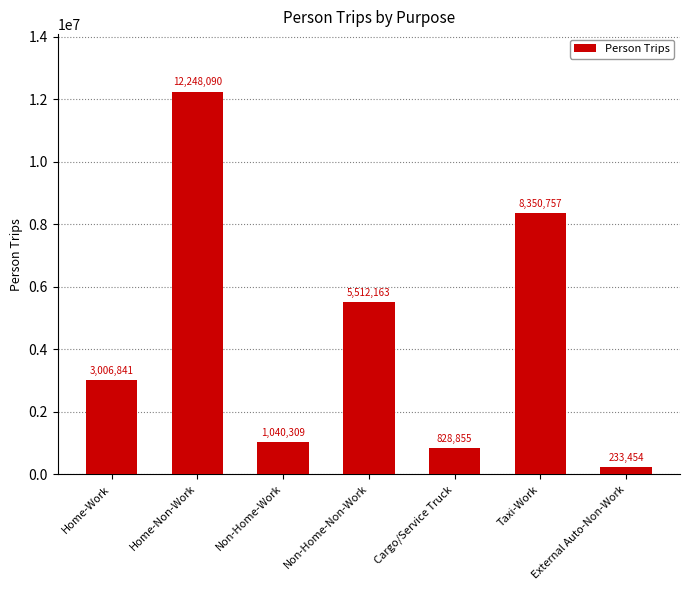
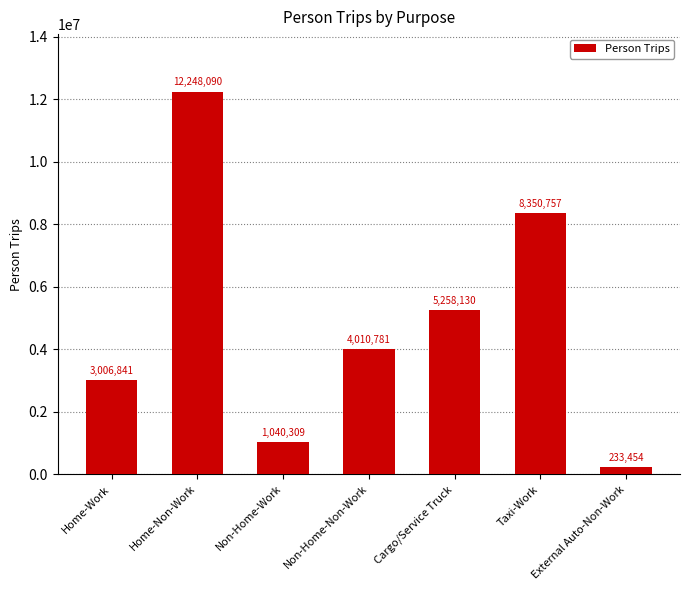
Non-Home-Non-Work: 5,512,163 -> 4,010,781
Cargo/Service Truck: 828,855 -> 5,258,130
